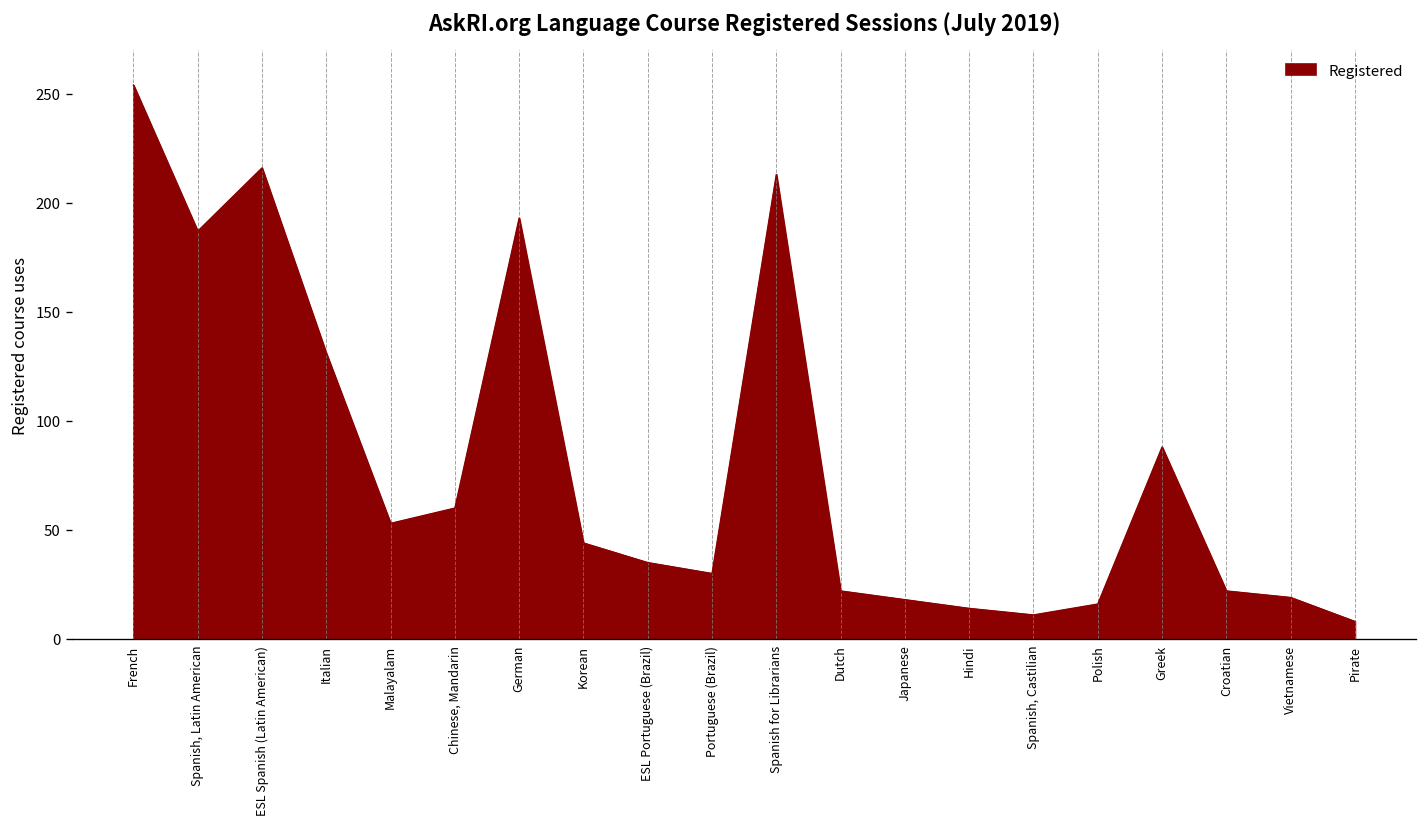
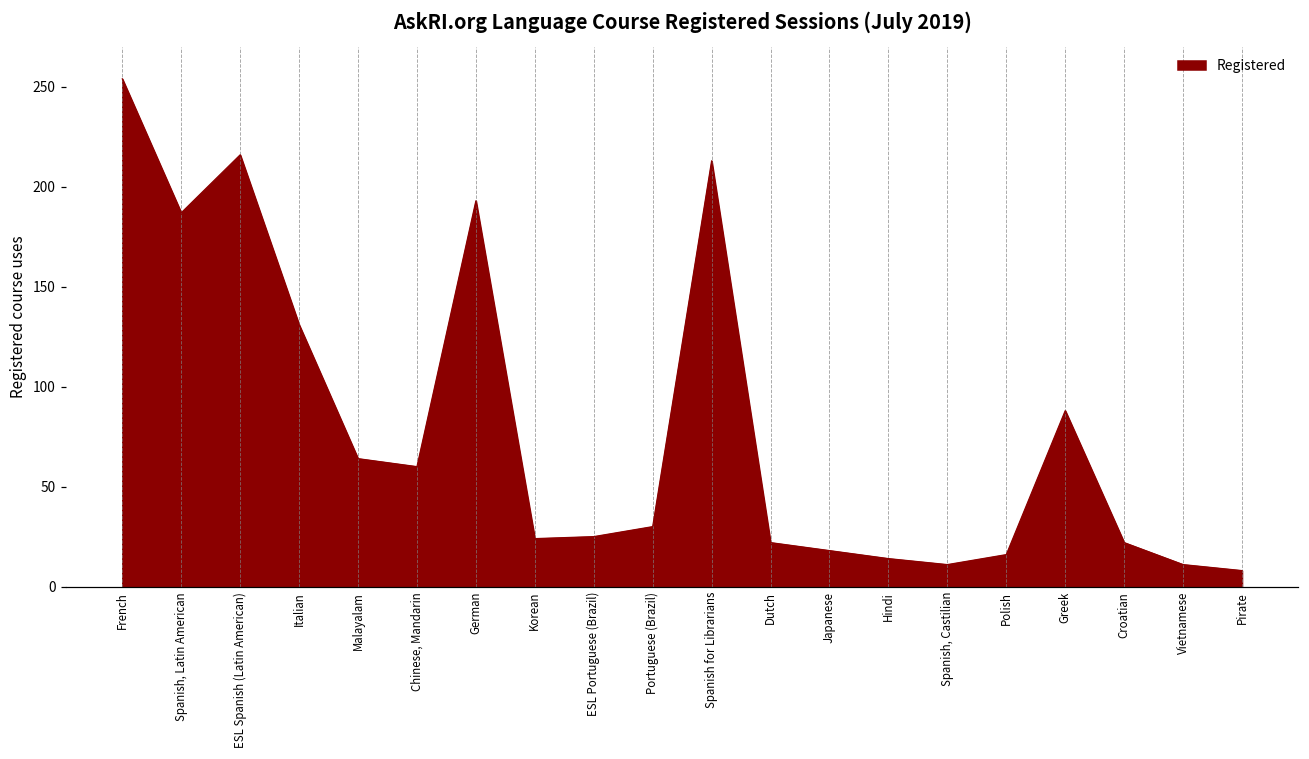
Malayalam: 53 -> 64
Korean: 44 -> 24
ESL Portuguese (Brazil): 35 -> 25
Vietnamese: 19 -> 11
